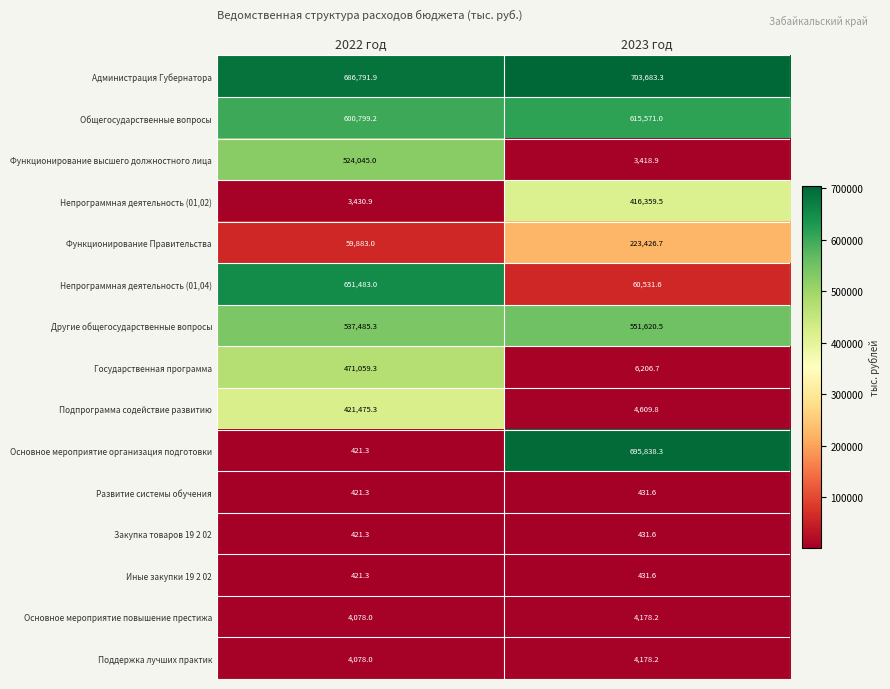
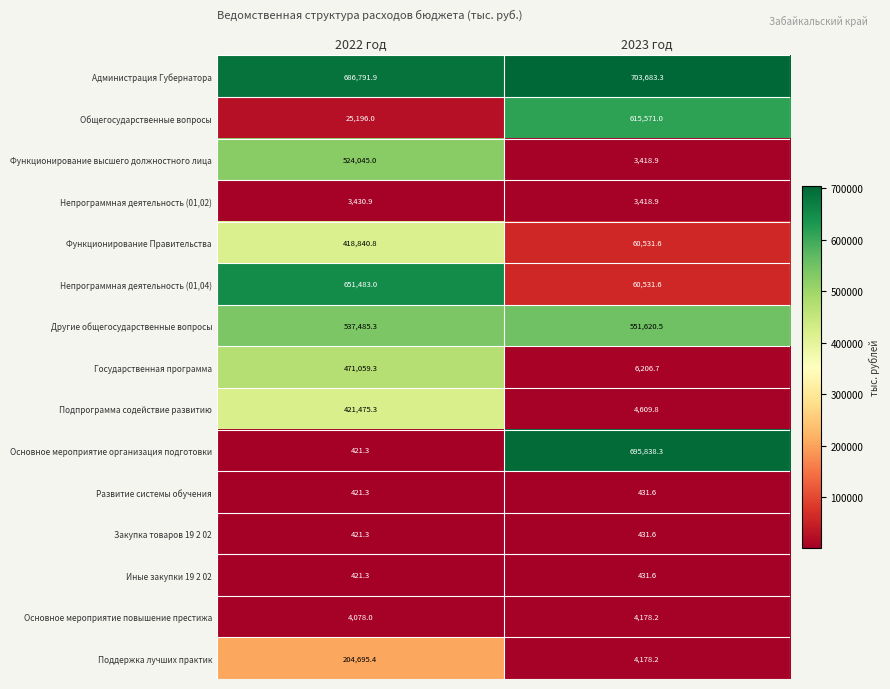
Общегосударственные вопросы, 2022 год: 600,799.2 -> 25,196.0
Непрограммная деятельность (01,02), 2023 год: 416,359.5 -> 3,418.9
Функционирование Правительства, 2022 год: 59,883.0 -> 418,840.8
Функционирование Правительства, 2023 год: 223,426.7 -> 60,531.6
Поддержка лучших практик, 2022 год: 4,078.0 -> 204,695.4
